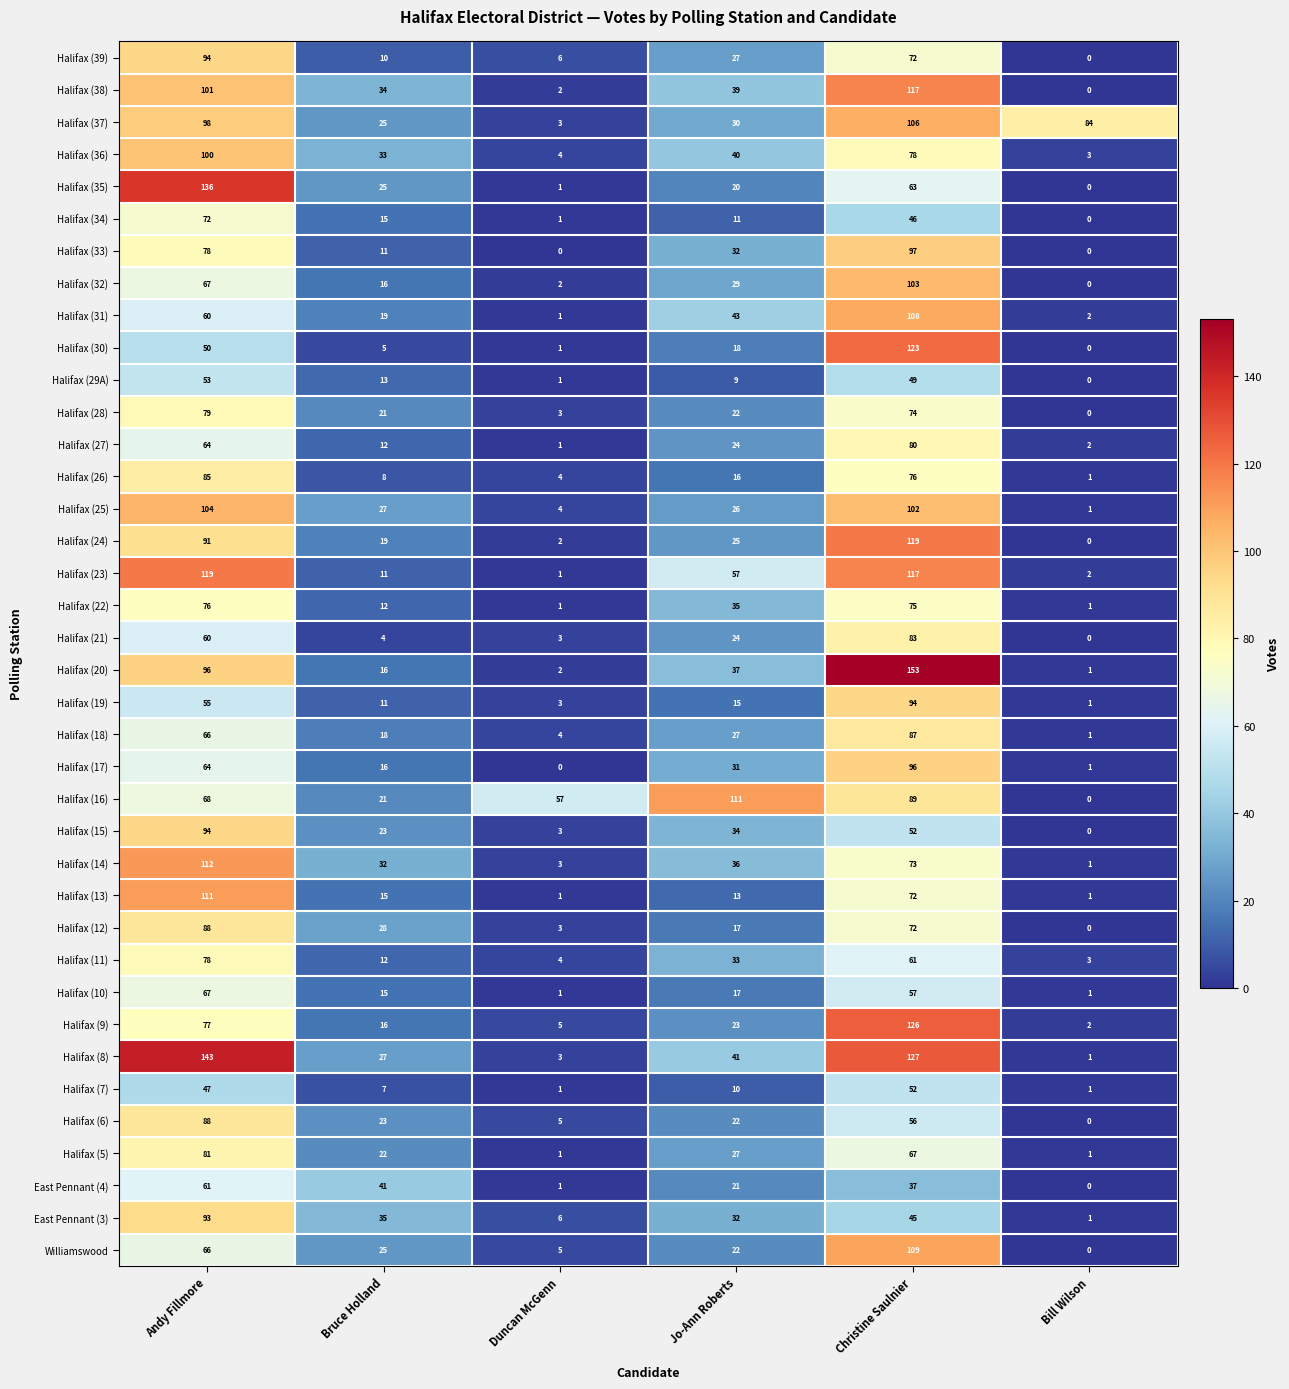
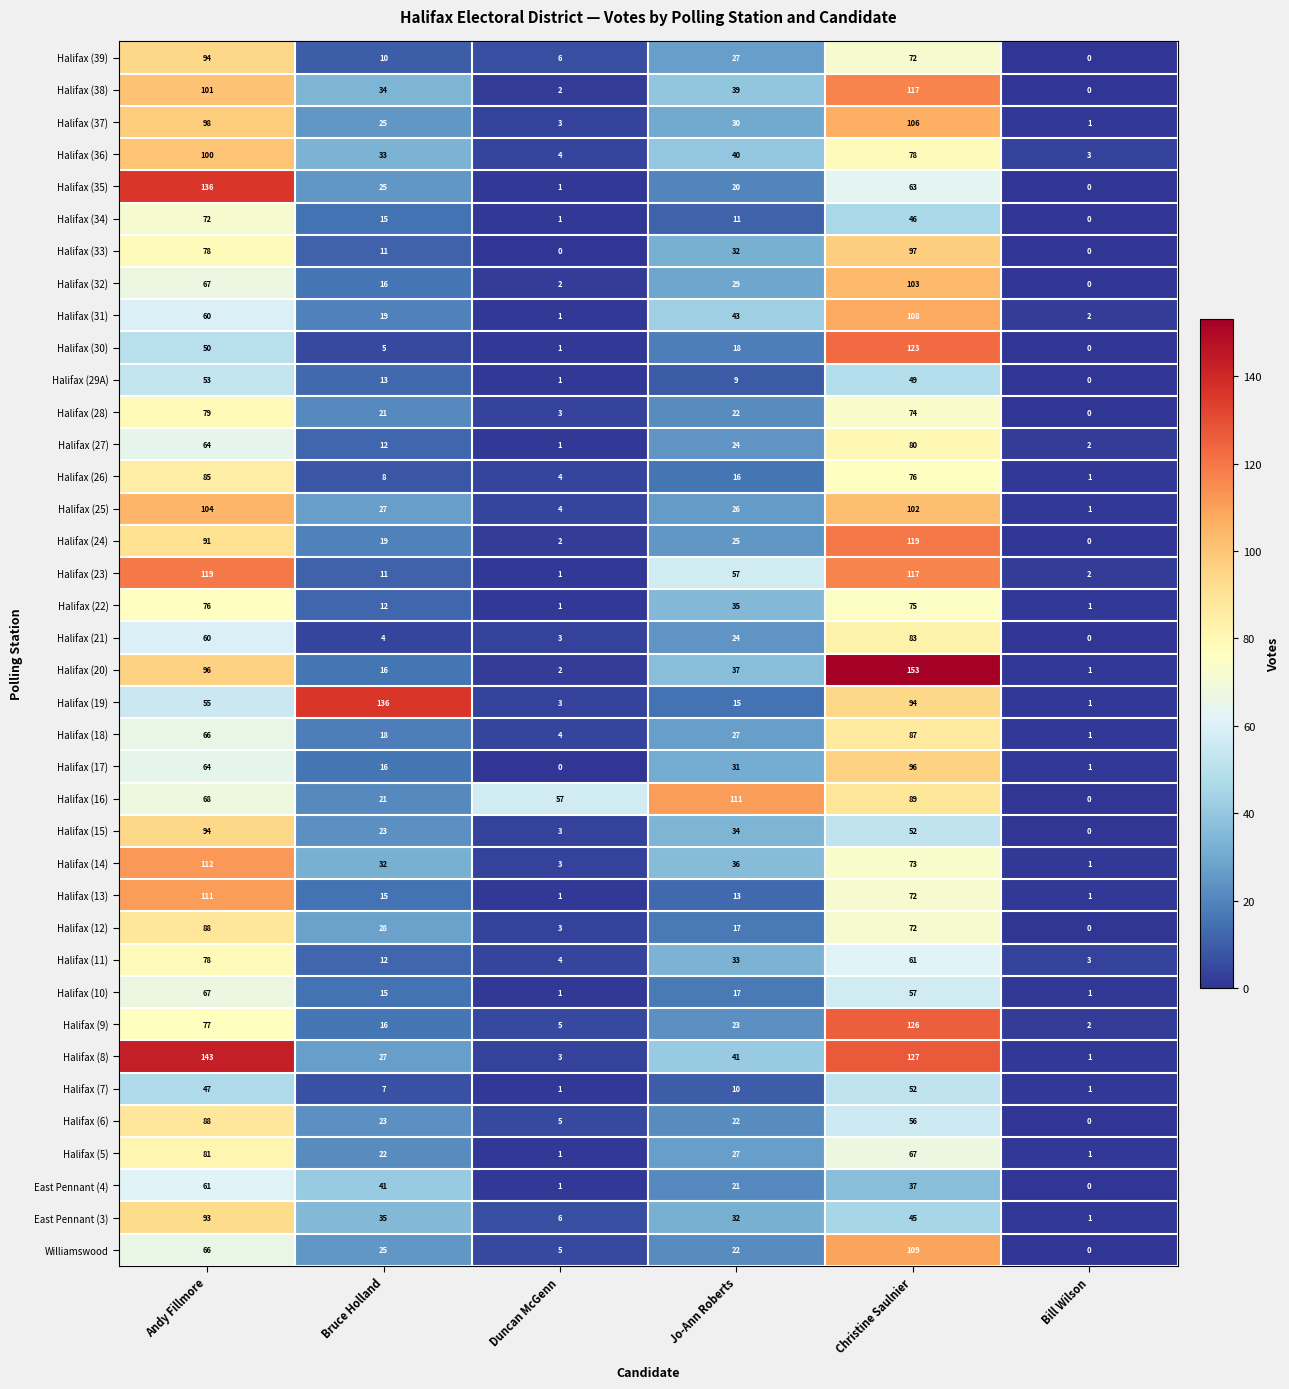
Halifax (37), Bill Wilson: 84 -> 1
Halifax (19), Bruce Holland: 11 -> 136
